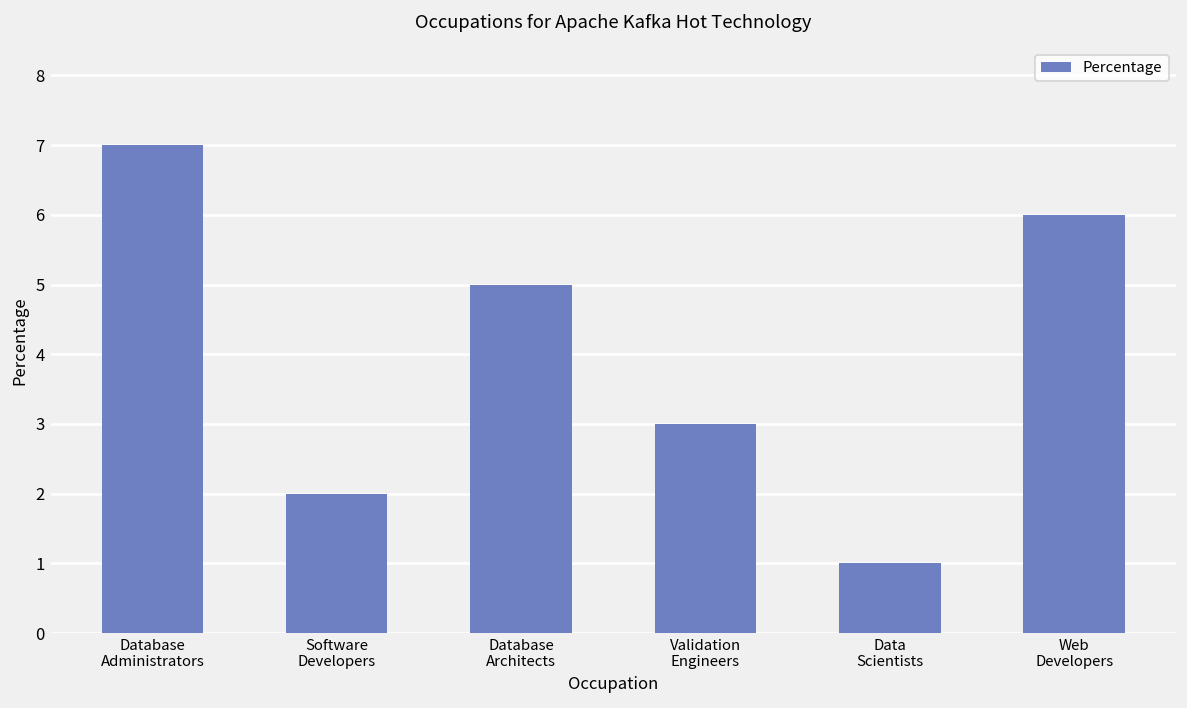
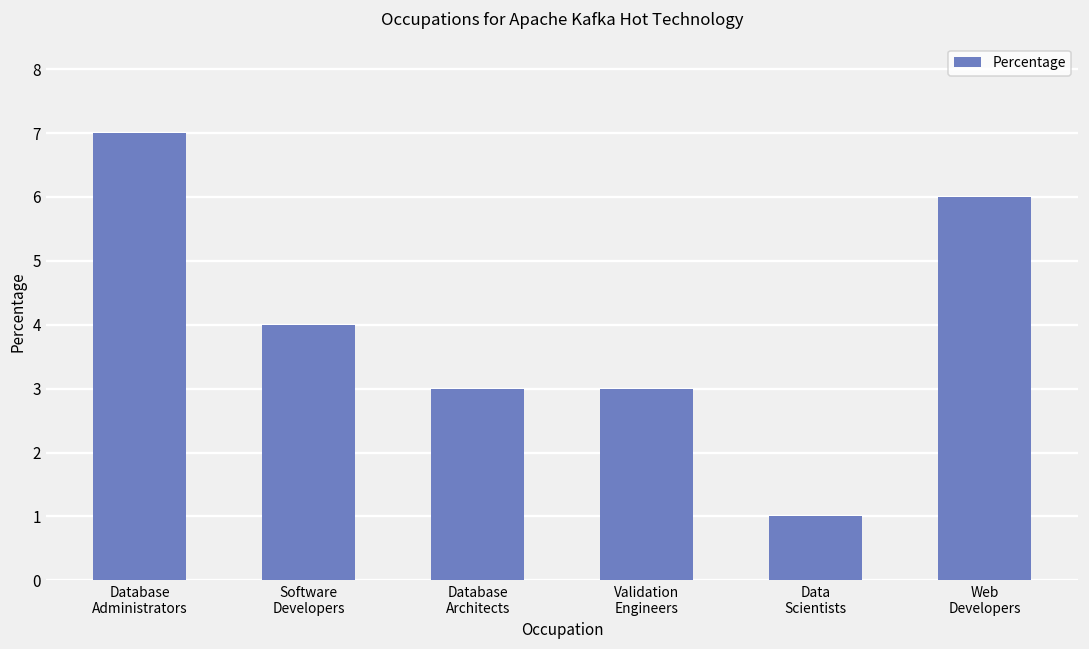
Software Developers: 2 -> 4
Database Architects: 5 -> 3
